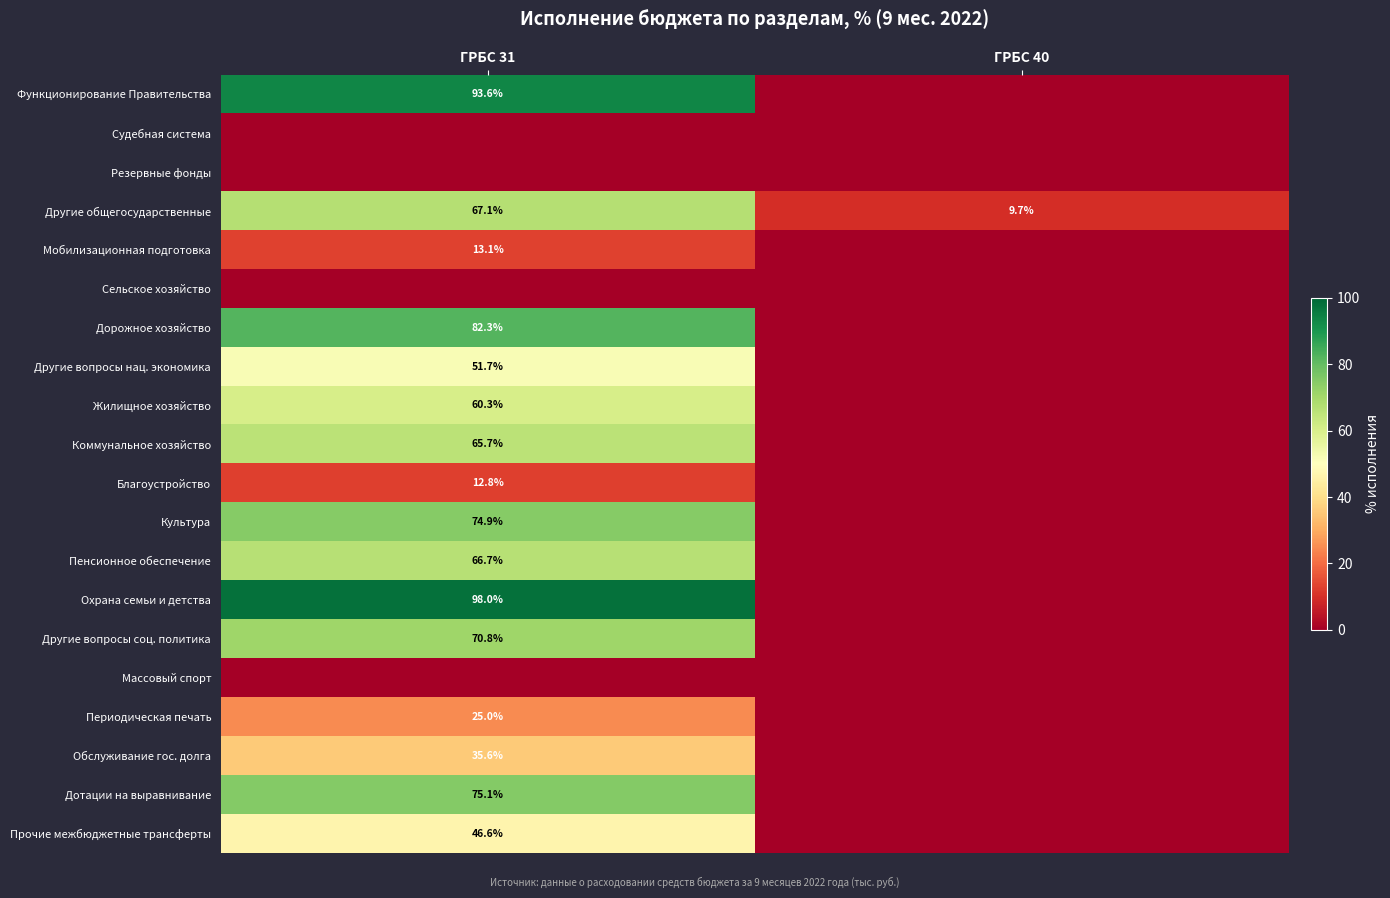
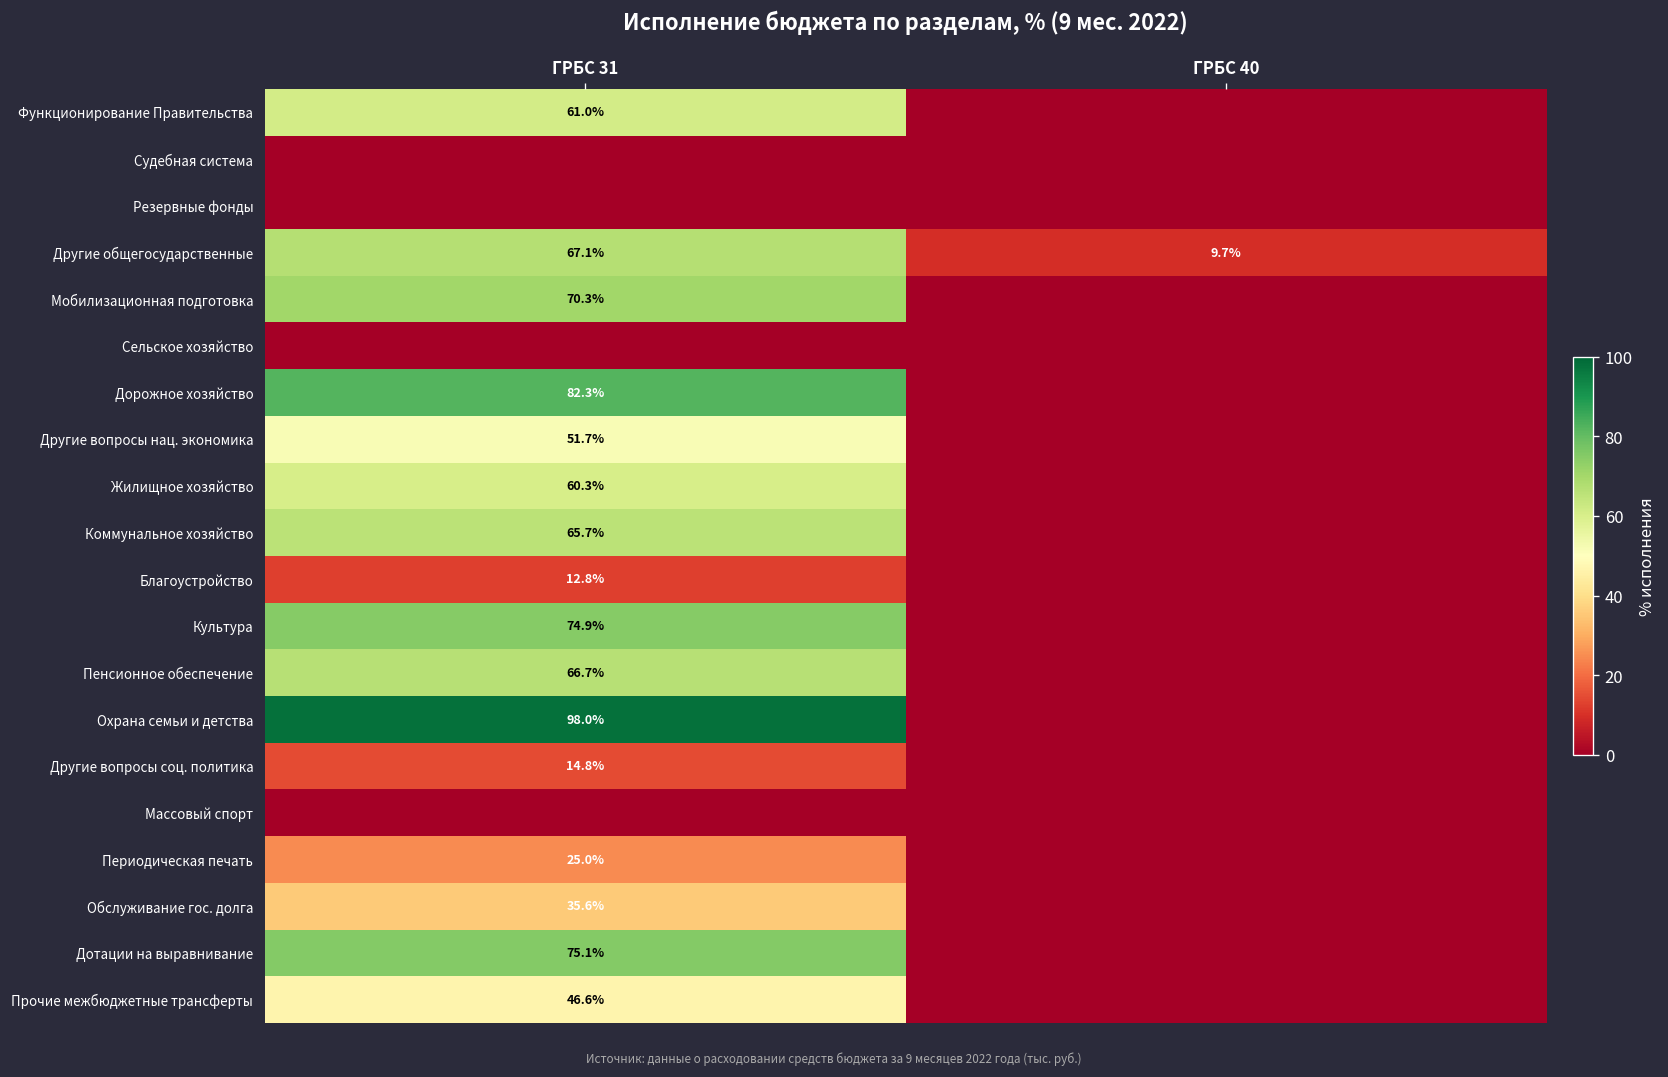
Функционирование Правительства, ГРБС 31: 93.6% -> 61.0%
Мобилизационная подготовка, ГРБС 31: 13.1% -> 70.3%
Другие вопросы соц. политика, ГРБС 31: 70.8% -> 14.8%
